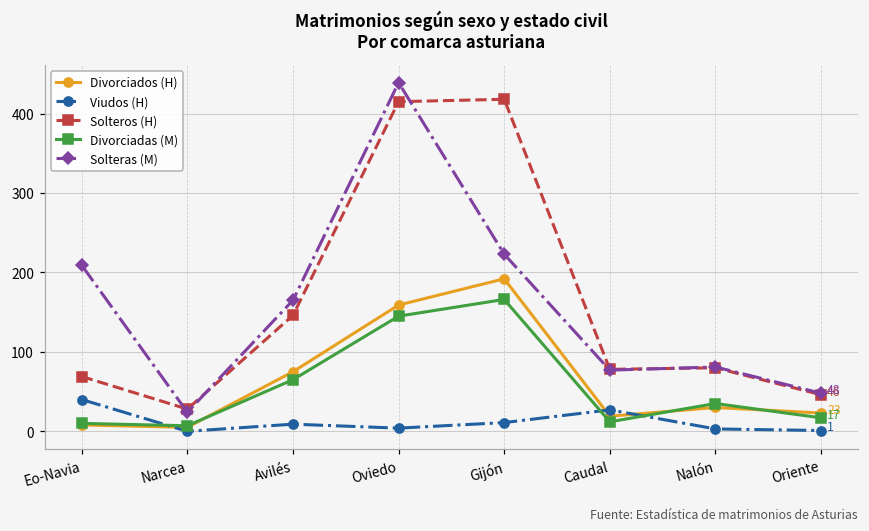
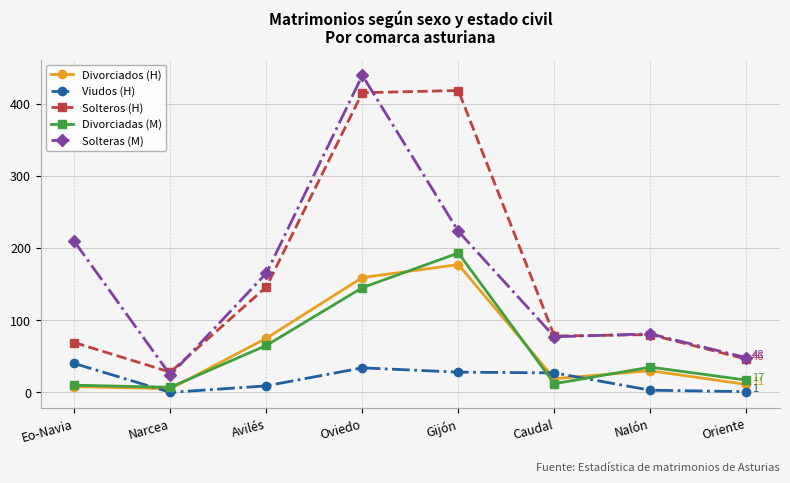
Viudos (H), Oviedo: 0 -> 30
Divorciados (H), Gijón: 190 -> 180
Viudos (H), Gijón: 10 -> 30
Divorciadas (M), Gijón: 170 -> 190
Divorciados (H), Oriente: 23 -> 11
